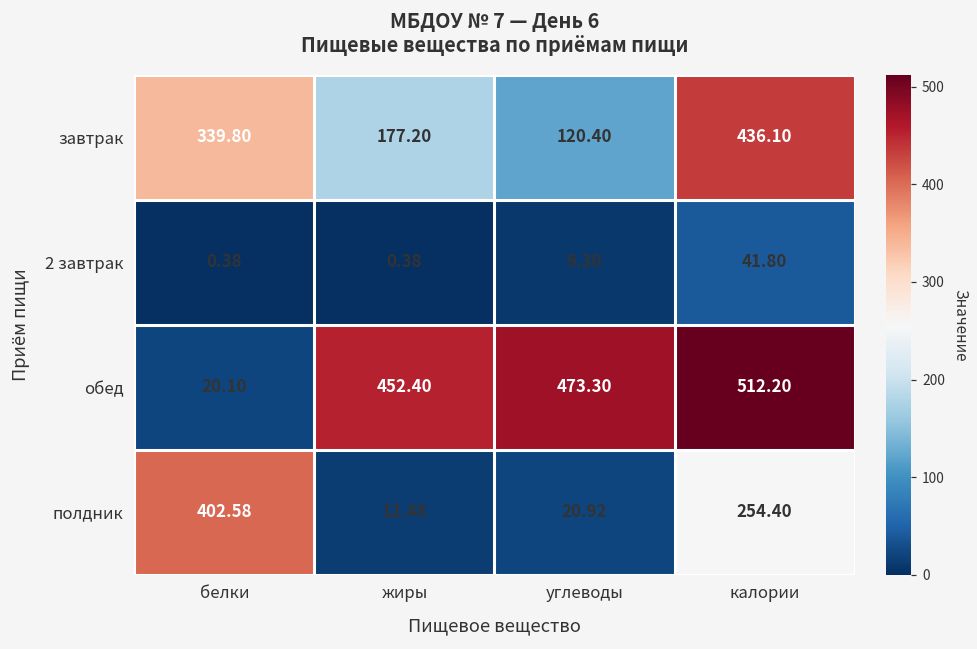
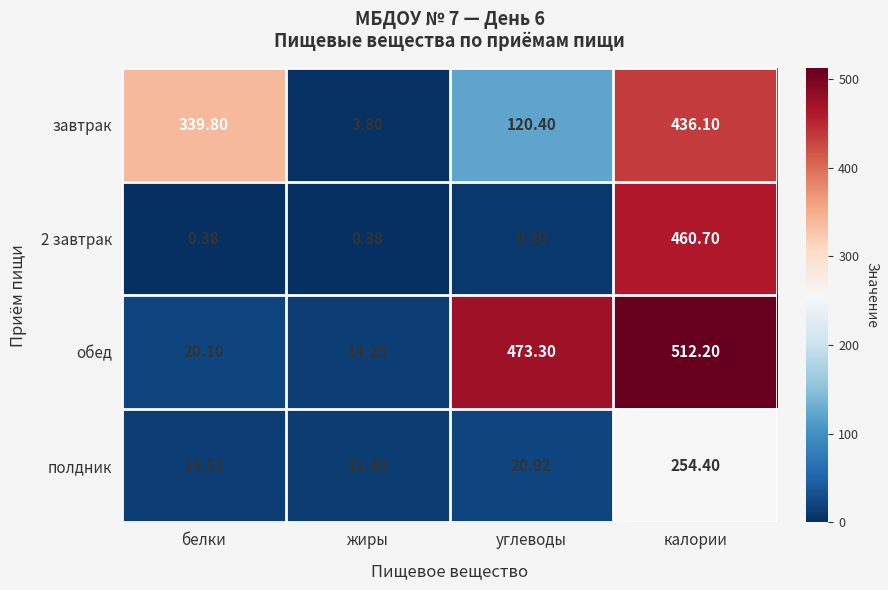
завтрак, жиры: 177.20 -> 3.80
2 завтрак, калории: 41.80 -> 460.70
обед, жиры: 452.40 -> 14.25
полдник, белки: 402.58 -> 14.51
